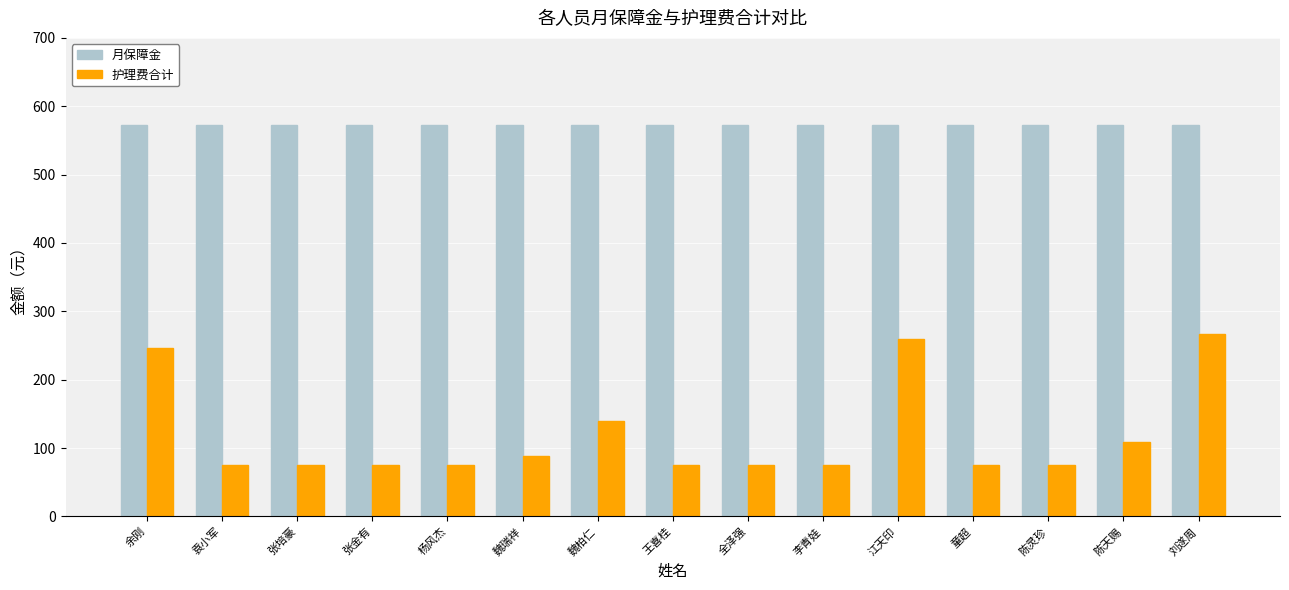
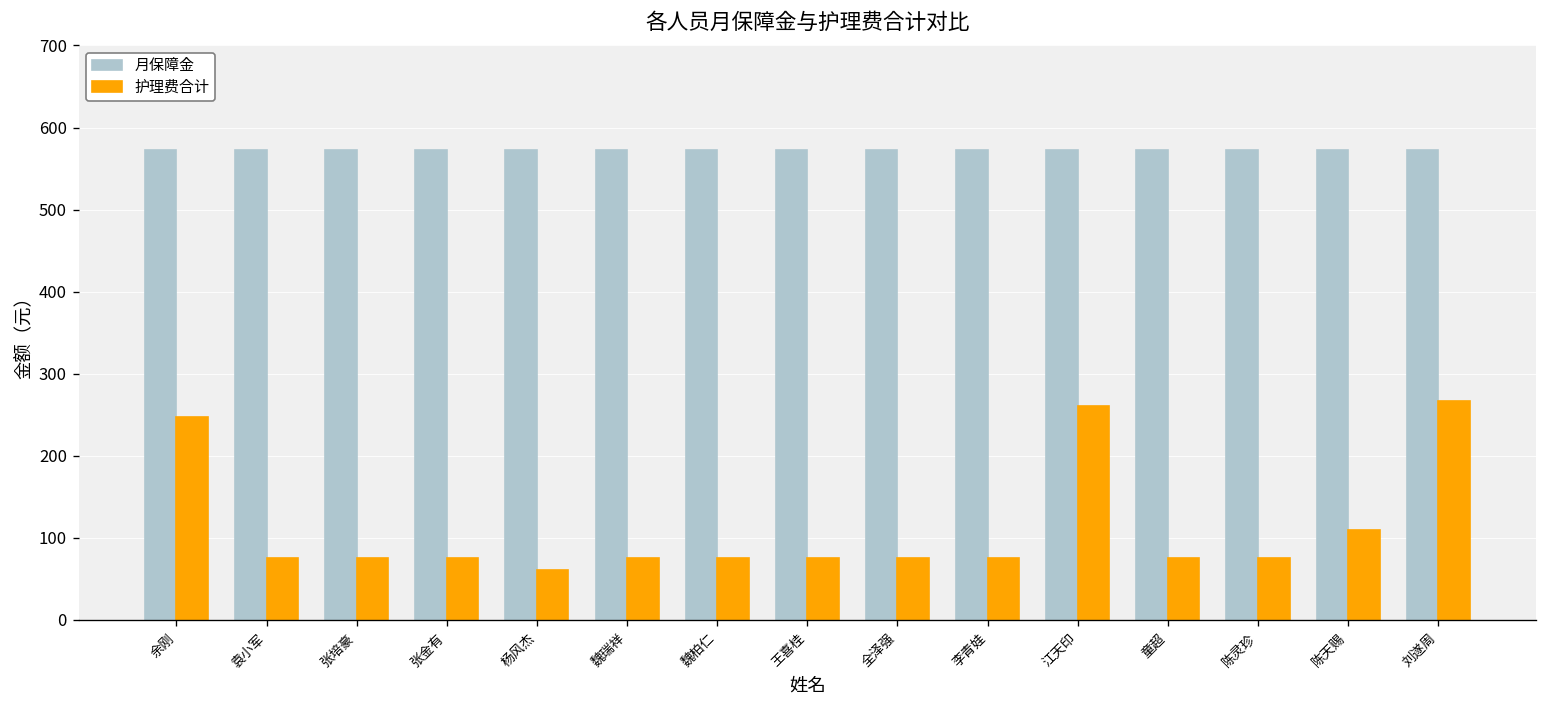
护理费合计, 杨风杰: 80 -> 60
护理费合计, 魏瑞祥: 90 -> 80
护理费合计, 魏柏仁: 140 -> 80
